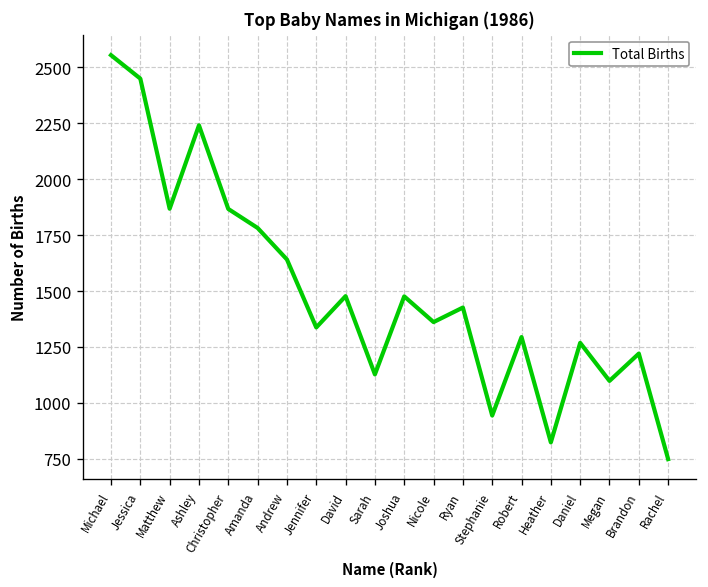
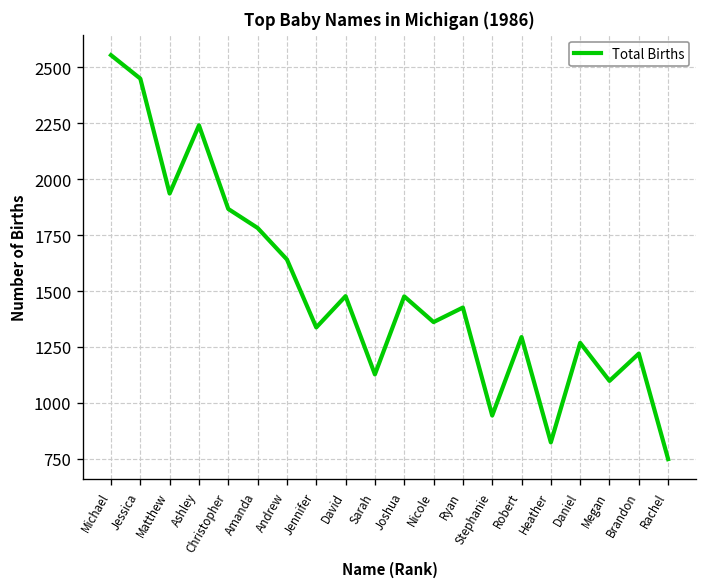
Matthew: 1870 -> 1940
